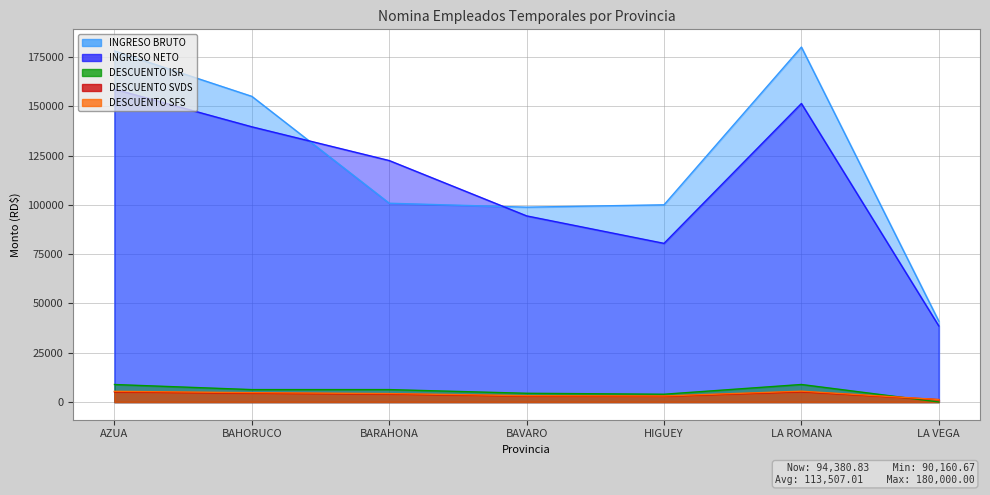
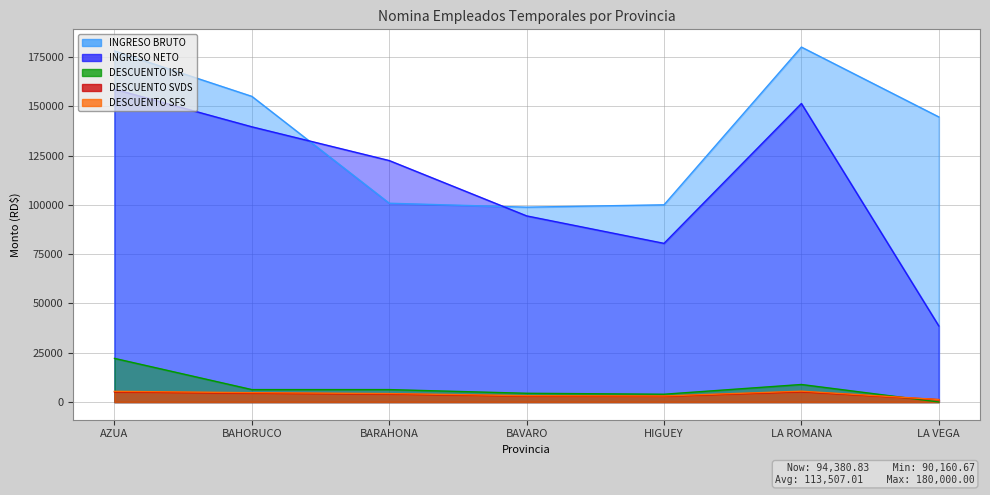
DESCUENTO ISR, AZUA: 9000 -> 22000
INGRESO BRUTO, LA VEGA: 41000 -> 145000
